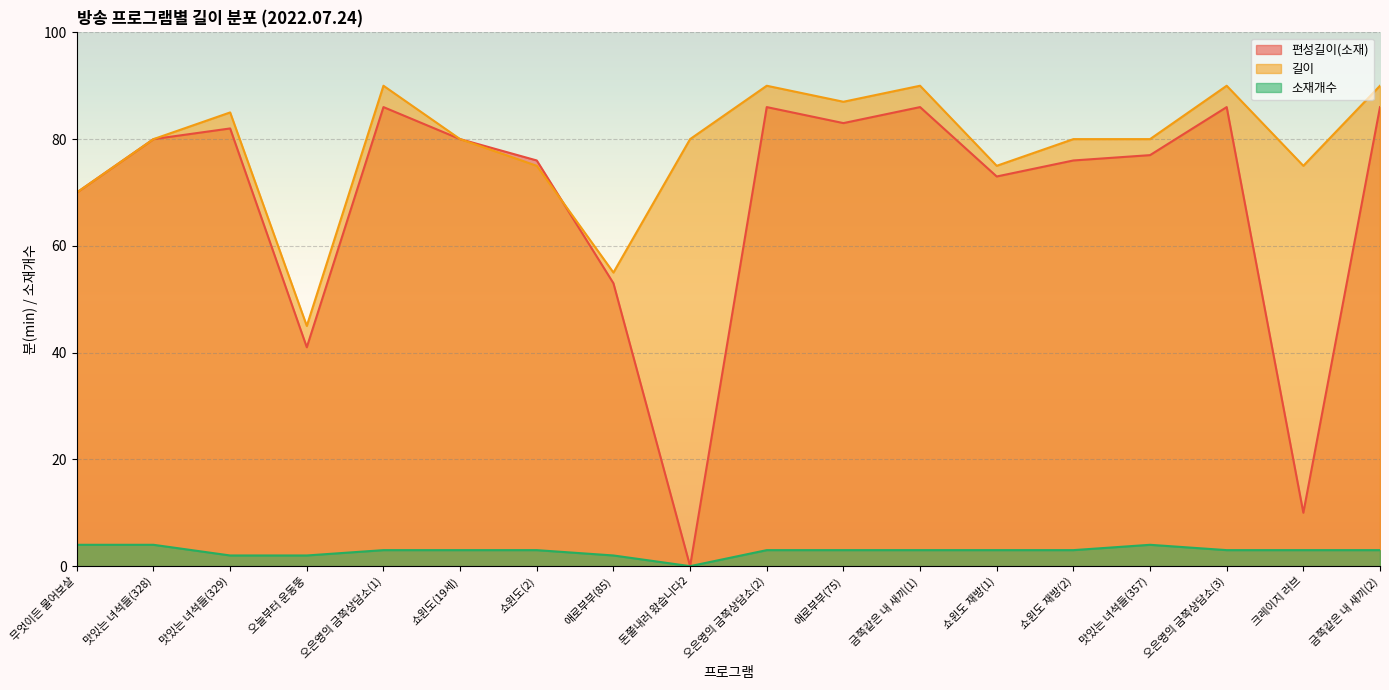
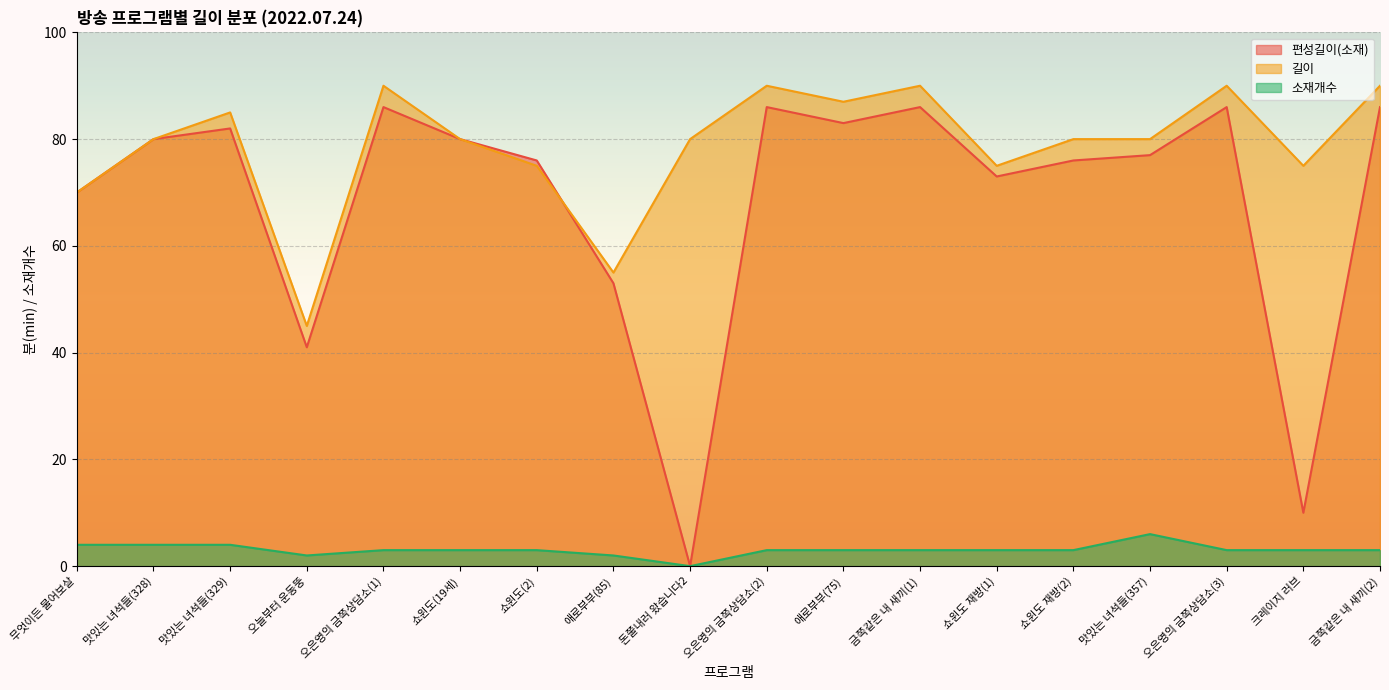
소재개수, 맛있는 녀석들(329): 2 -> 4
소재개수, 맛있는 녀석들(357): 4 -> 6
